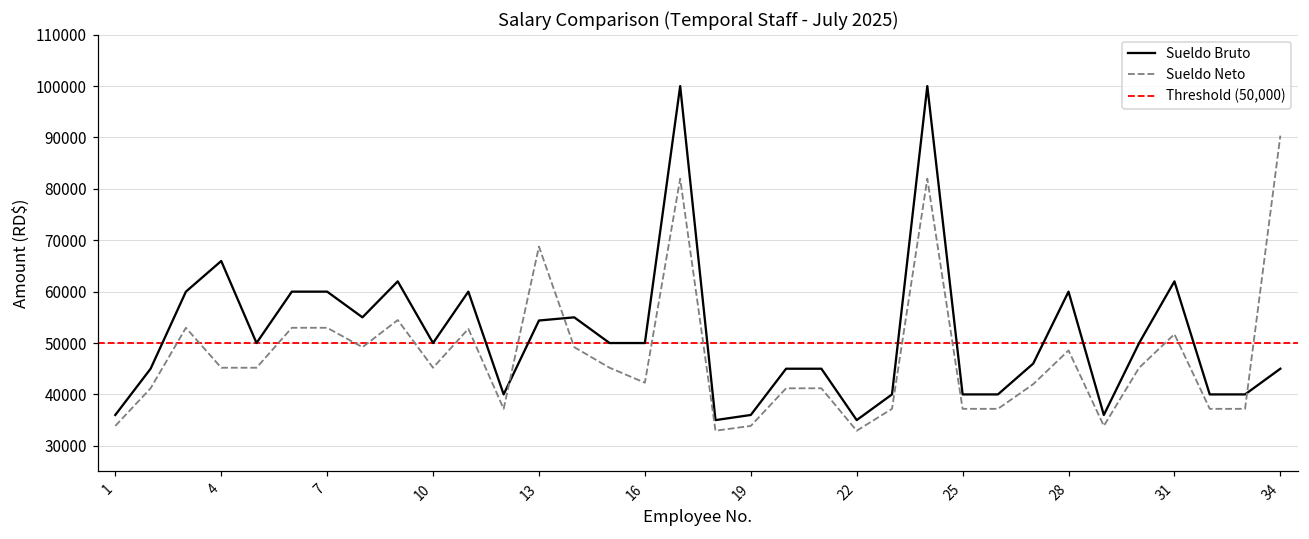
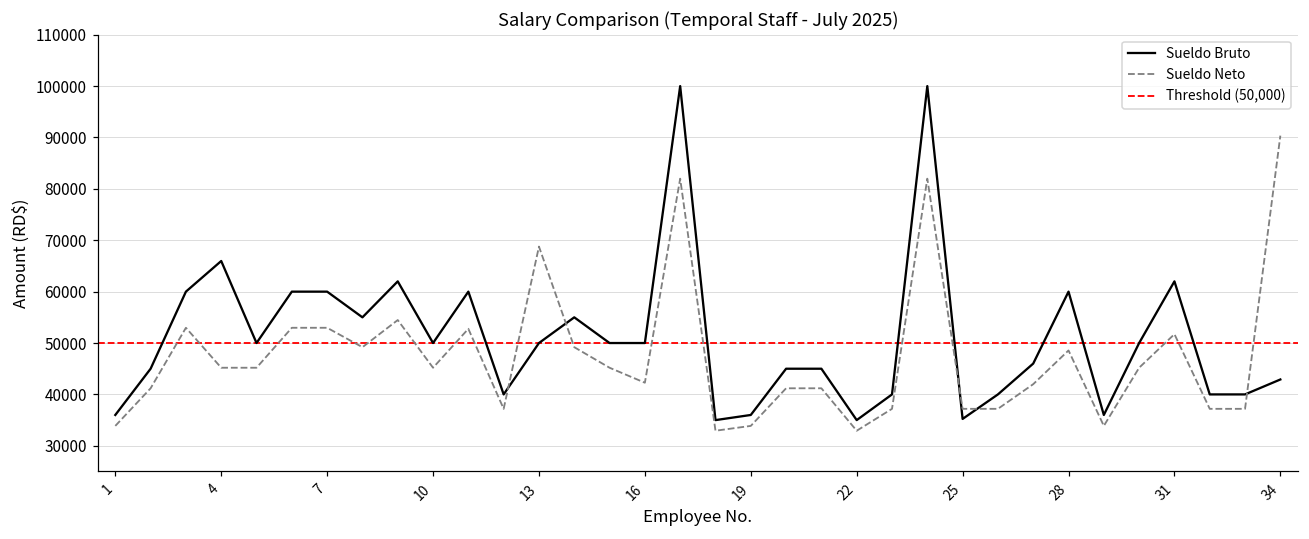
Sueldo Bruto, 13: 54000 -> 50000
Sueldo Bruto, 25: 40000 -> 35000
Sueldo Bruto, 34: 45000 -> 43000
